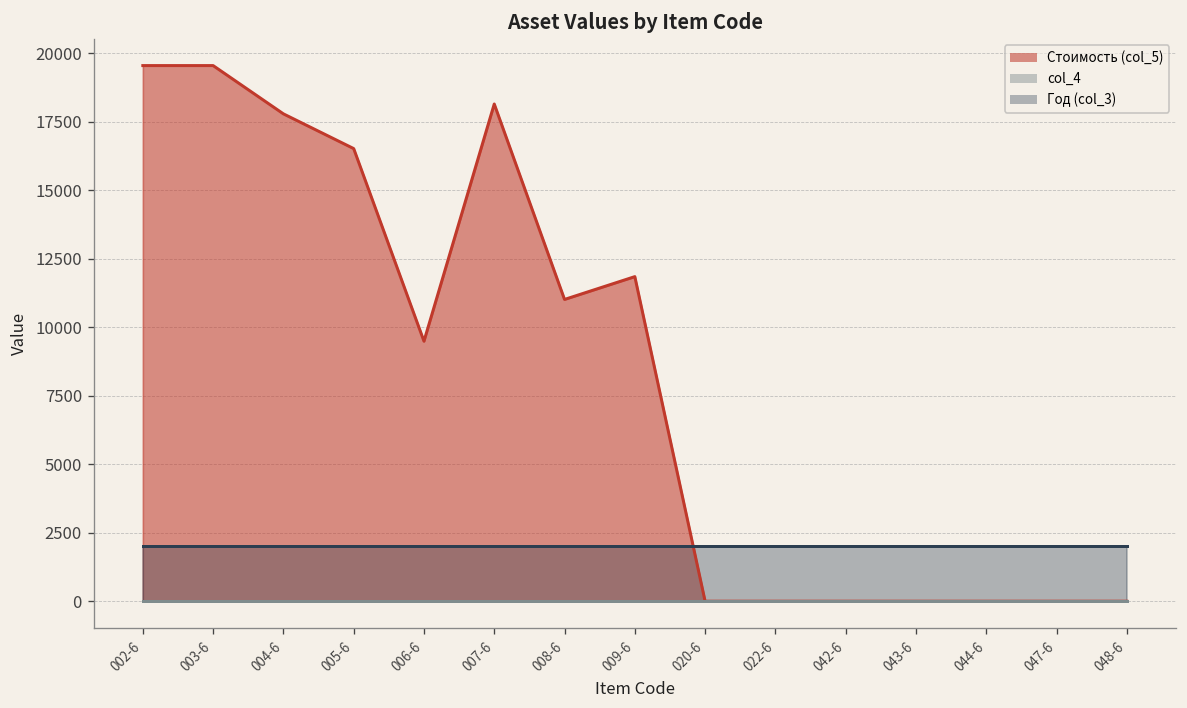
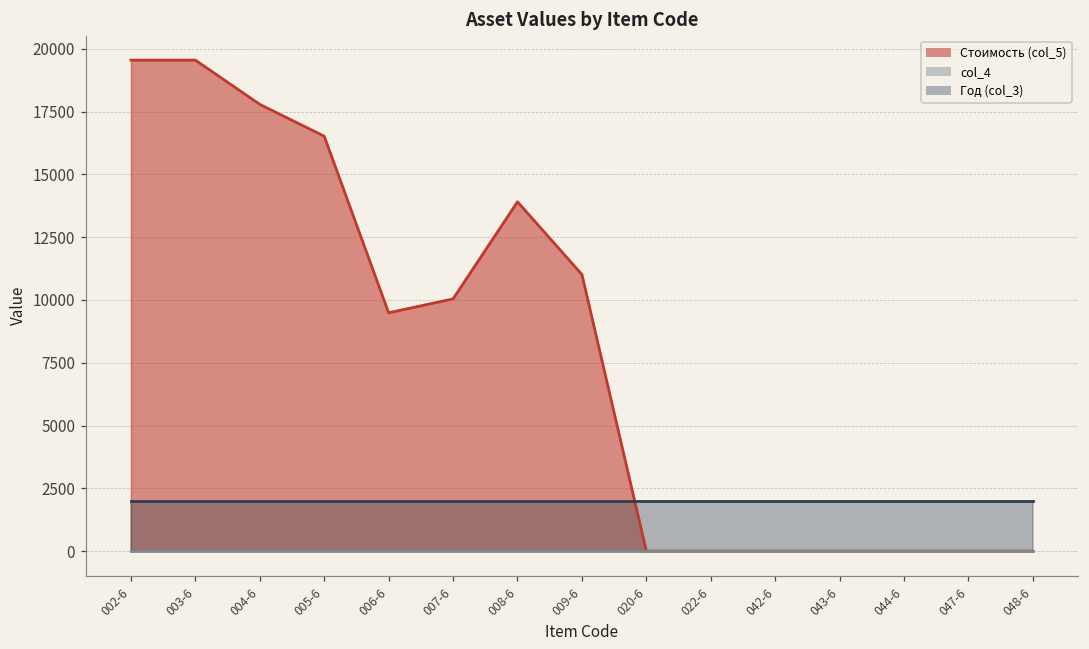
Стоимость (col_5), 007-6: 18100 -> 10000
Стоимость (col_5), 008-6: 11000 -> 13900
Стоимость (col_5), 009-6: 11800 -> 11000
